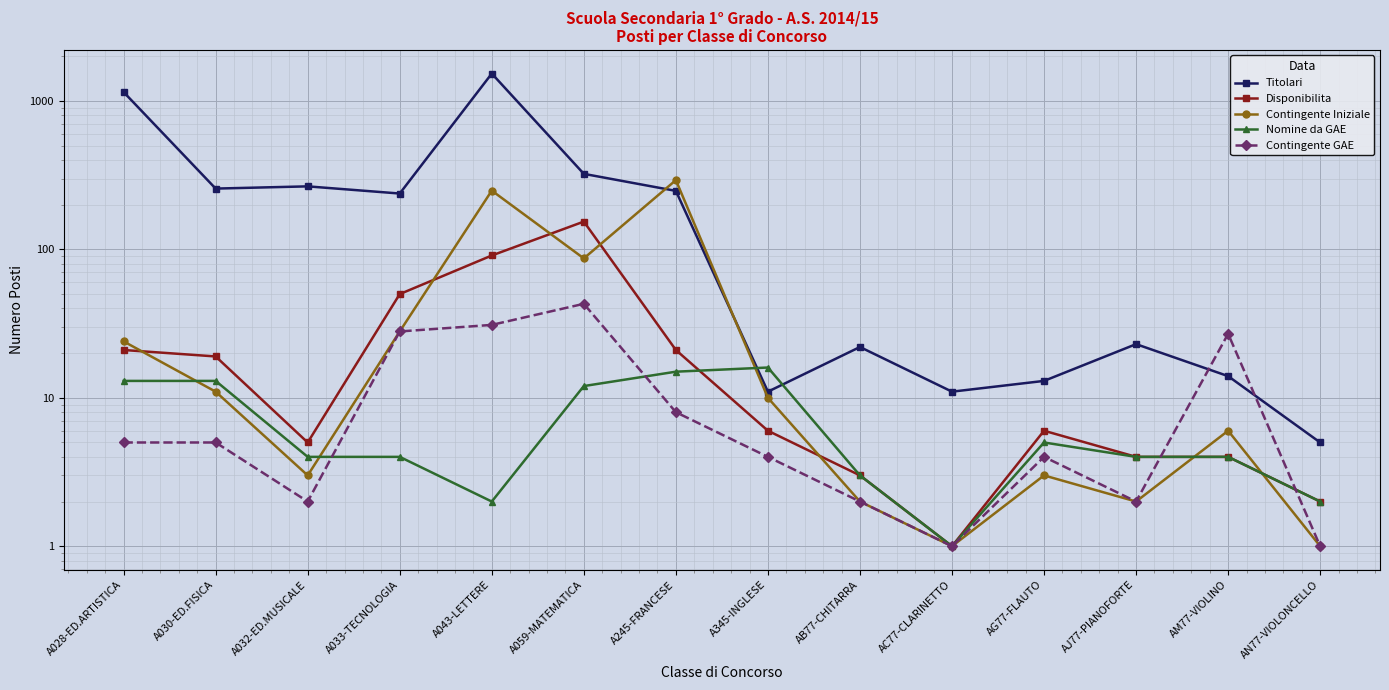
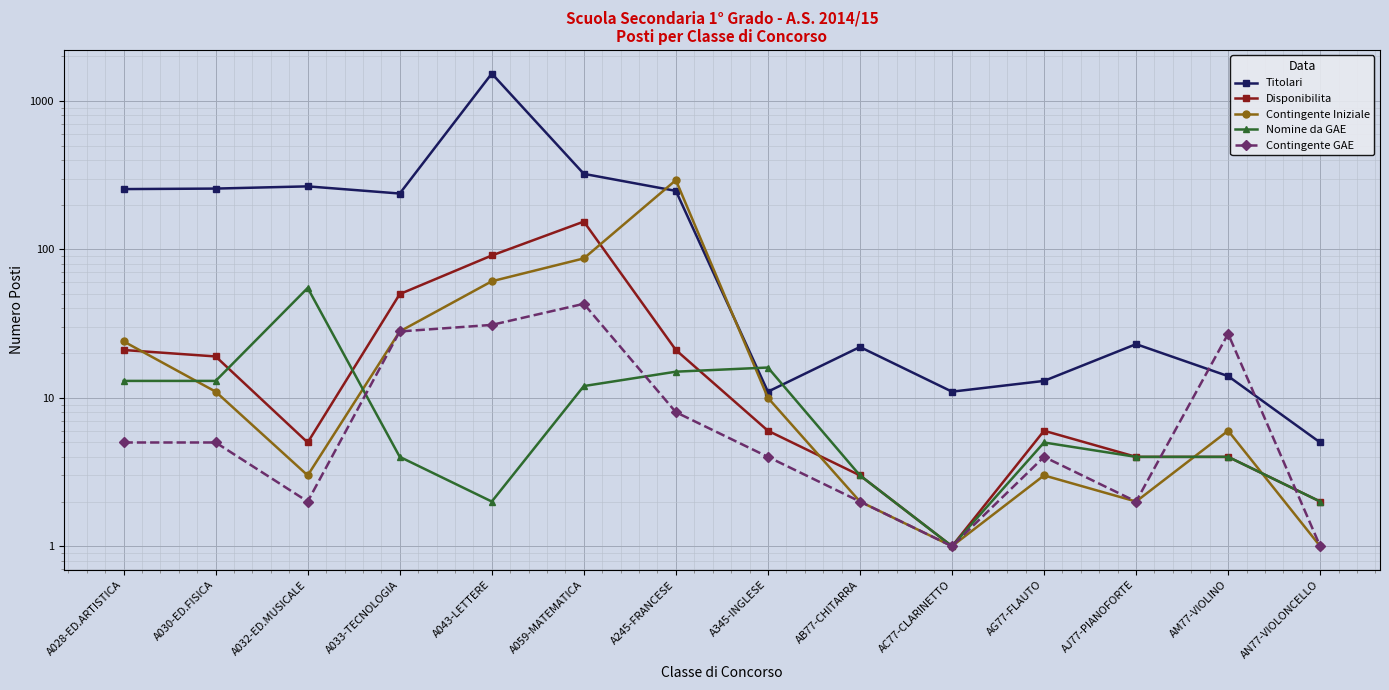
Titolari, A028-ED.ARTISTICA: 1100 -> 260
Nomine da GAE, A032-ED.MUSICALE: 4 -> 55
Contingente Iniziale, A043-LETTERE: 250 -> 61
